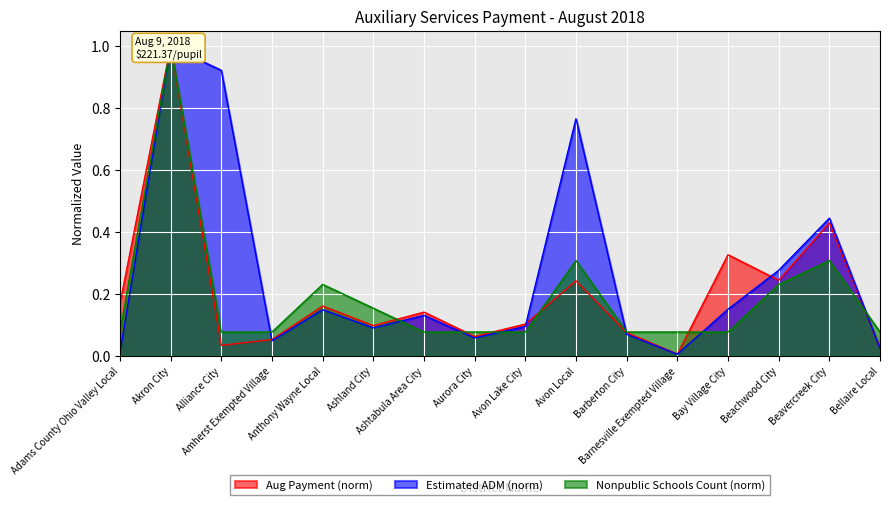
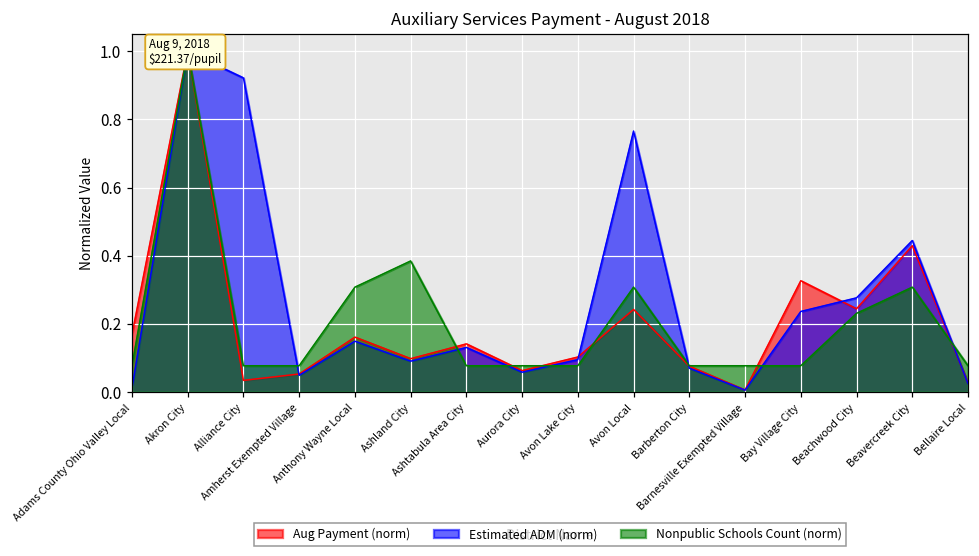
Nonpublic Schools Count (norm), Anthony Wayne Local: 0.23 -> 0.31
Nonpublic Schools Count (norm), Ashland City: 0.15 -> 0.38
Estimated ADM (norm), Bay Village City: 0.15 -> 0.24
